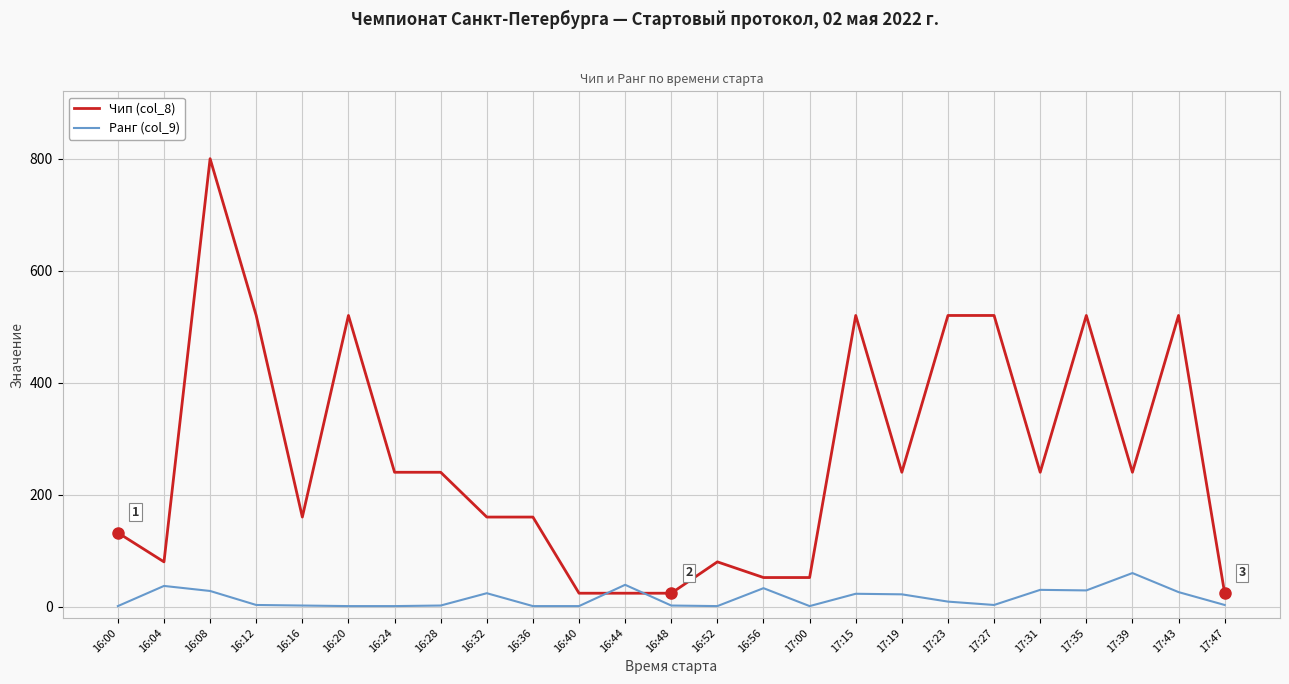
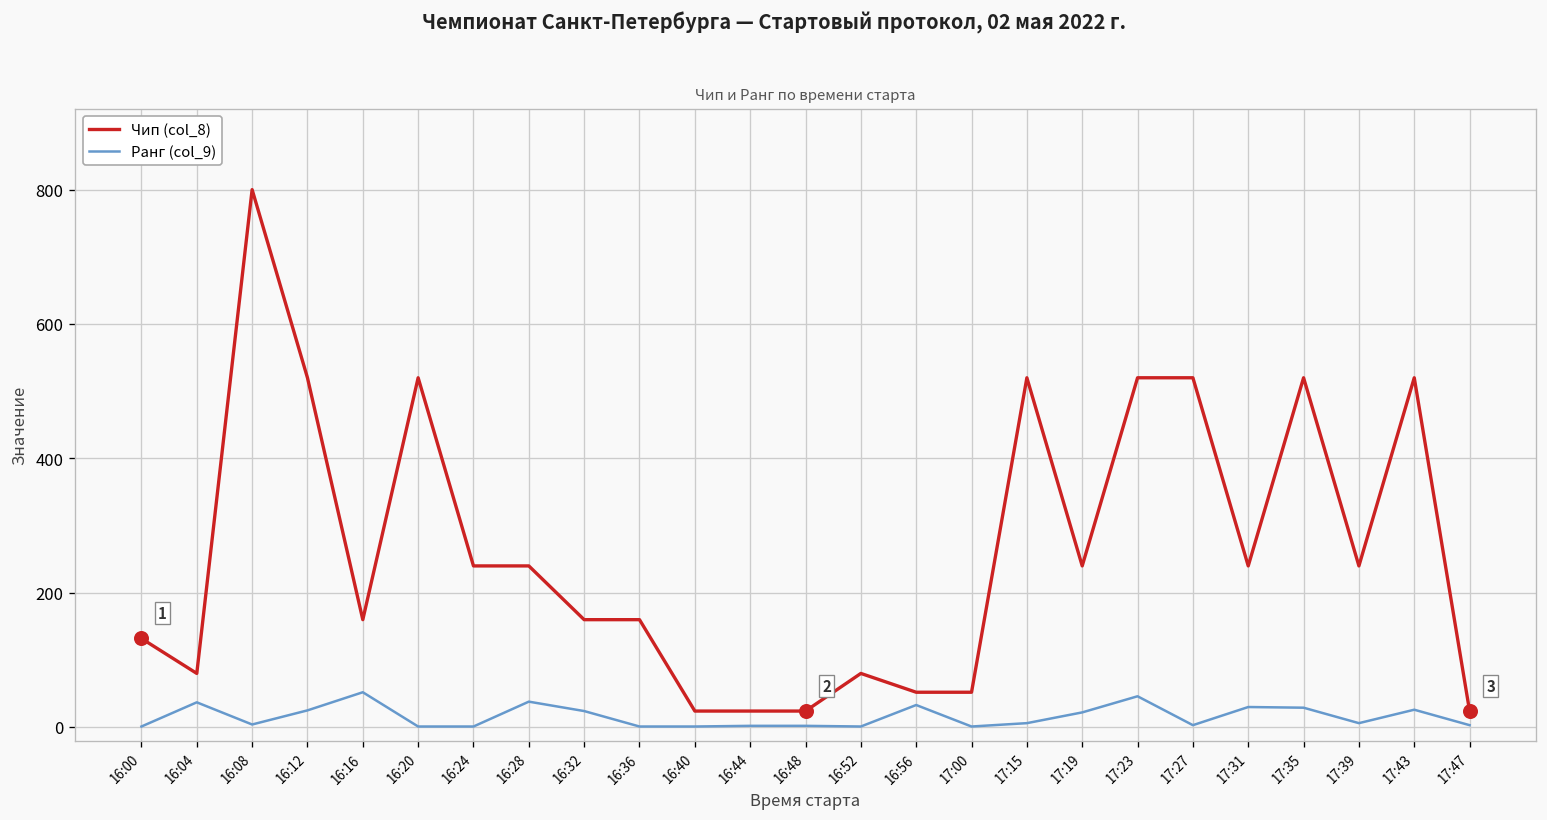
Ранг (col_9), 16:08: 30 -> 0
Ранг (col_9), 16:12: 0 -> 30
Ранг (col_9), 16:16: 0 -> 50
Ранг (col_9), 16:28: 0 -> 40
Ранг (col_9), 16:44: 40 -> 0
Ранг (col_9), 17:15: 20 -> 10
Ранг (col_9), 17:23: 10 -> 50
Ранг (col_9), 17:39: 60 -> 10
